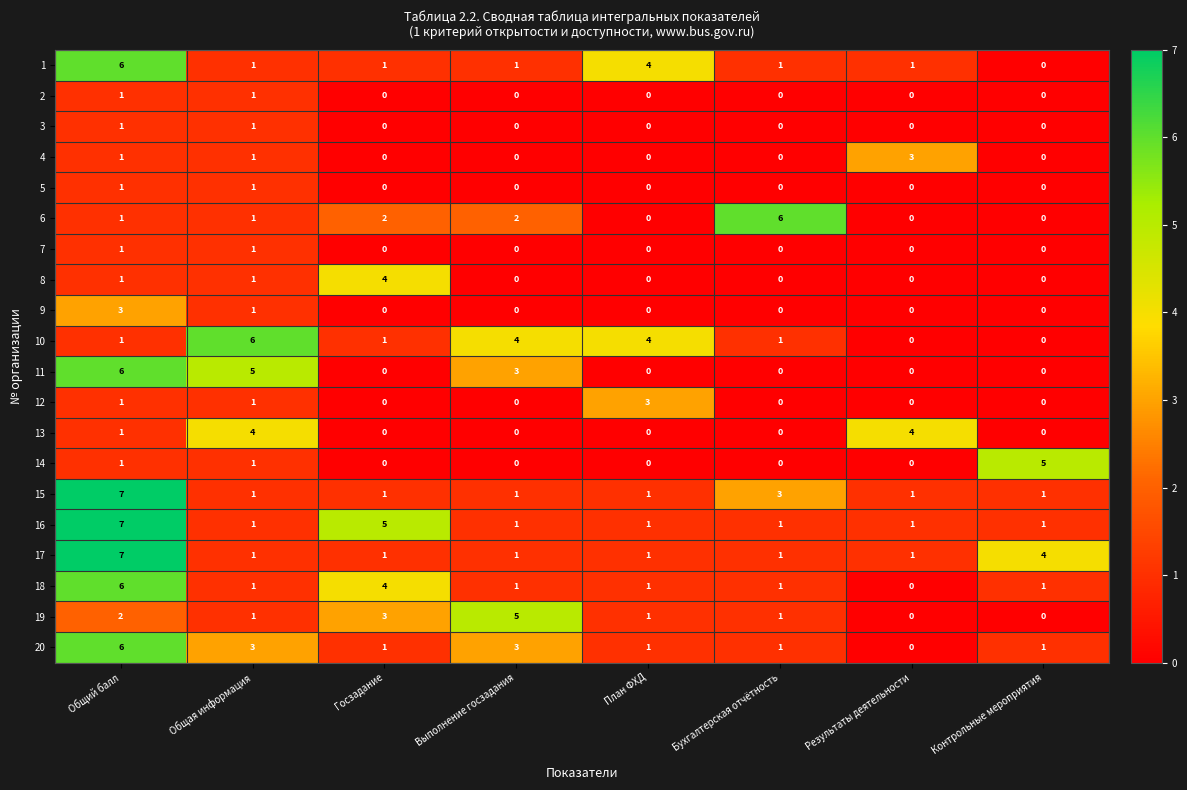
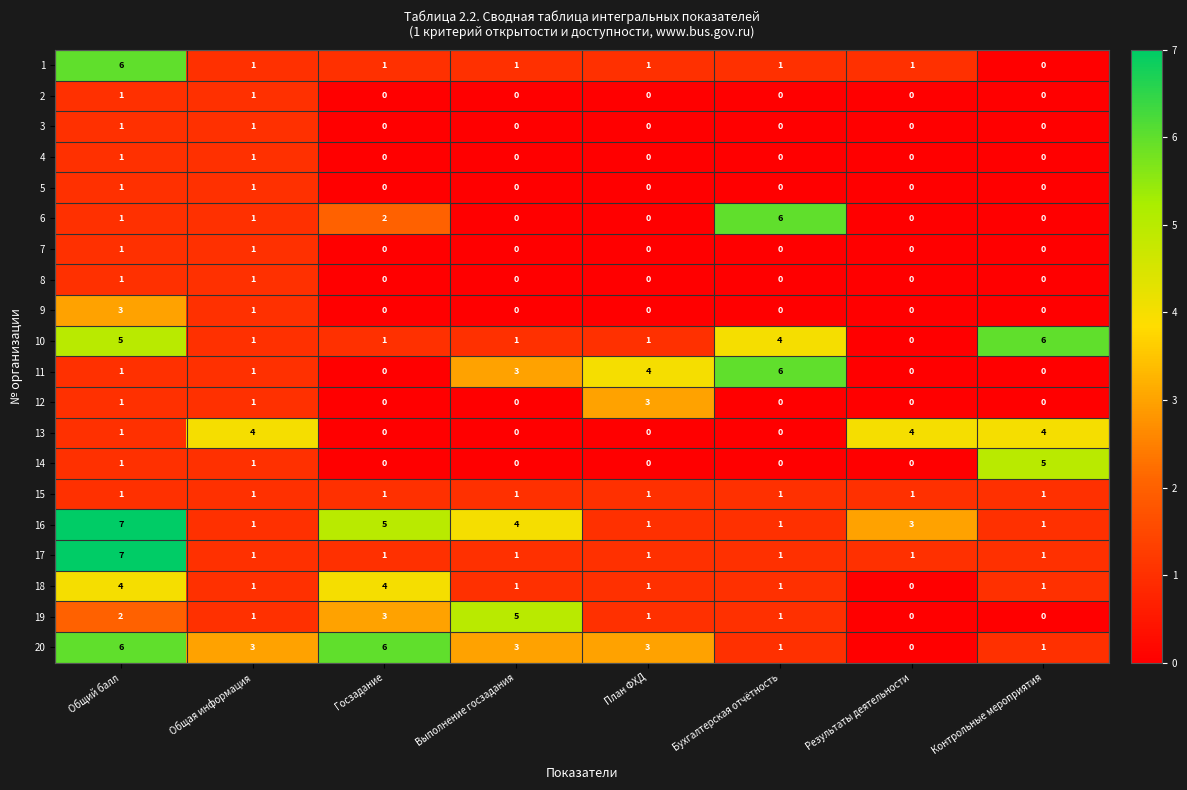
1, План ФХД: 4 -> 1
4, Результаты деятельности: 3 -> 0
6, Выполнение госзадания: 2 -> 0
8, Госзадание: 4 -> 0
10, Общий балл: 1 -> 5
10, Общая информация: 6 -> 1
10, Выполнение госзадания: 4 -> 1
10, План ФХД: 4 -> 1
10, Бухгалтерская отчётность: 1 -> 4
10, Контрольные мероприятия: 0 -> 6
11, Общий балл: 6 -> 1
11, Общая информация: 5 -> 1
11, План ФХД: 0 -> 4
11, Бухгалтерская отчётность: 0 -> 6
13, Контрольные мероприятия: 0 -> 4
15, Общий балл: 7 -> 1
15, Бухгалтерская отчётность: 3 -> 1
16, Выполнение госзадания: 1 -> 4
16, Результаты деятельности: 1 -> 3
17, Контрольные мероприятия: 4 -> 1
18, Общий балл: 6 -> 4
20, Госзадание: 1 -> 6
20, План ФХД: 1 -> 3
